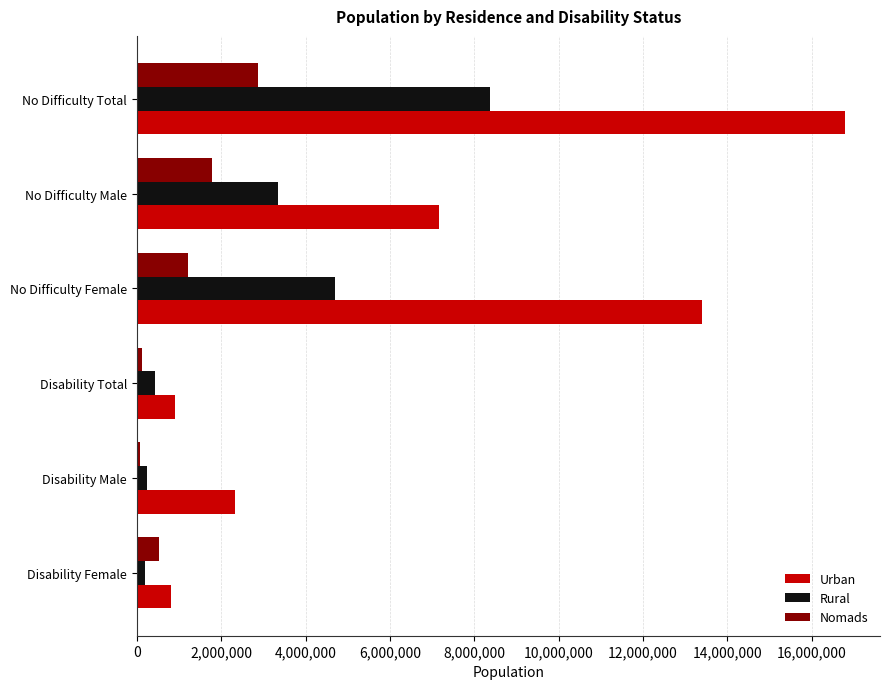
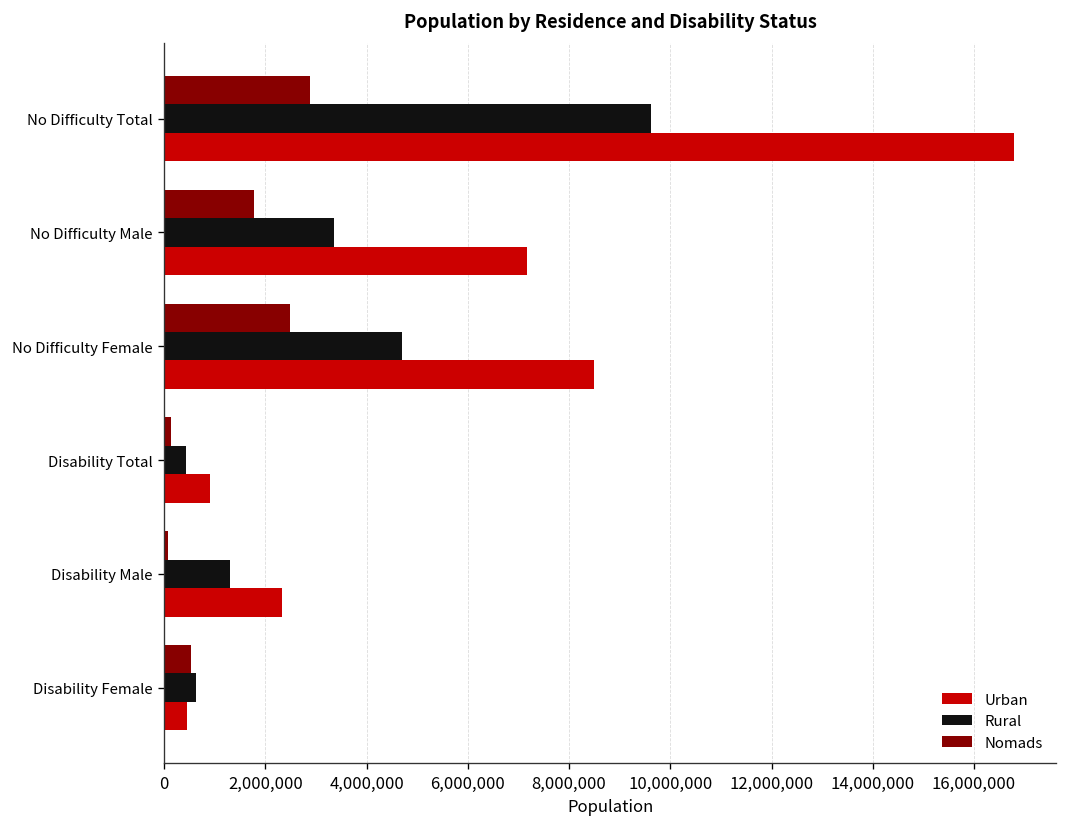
Rural, No Difficulty Total: 8,400,000 -> 9,600,000
Nomads, No Difficulty Female: 1,200,000 -> 2,500,000
Urban, No Difficulty Female: 13,400,000 -> 8,500,000
Rural, Disability Male: 200,000 -> 1,300,000
Rural, Disability Female: 200,000 -> 600,000
Urban, Disability Female: 800,000 -> 400,000
